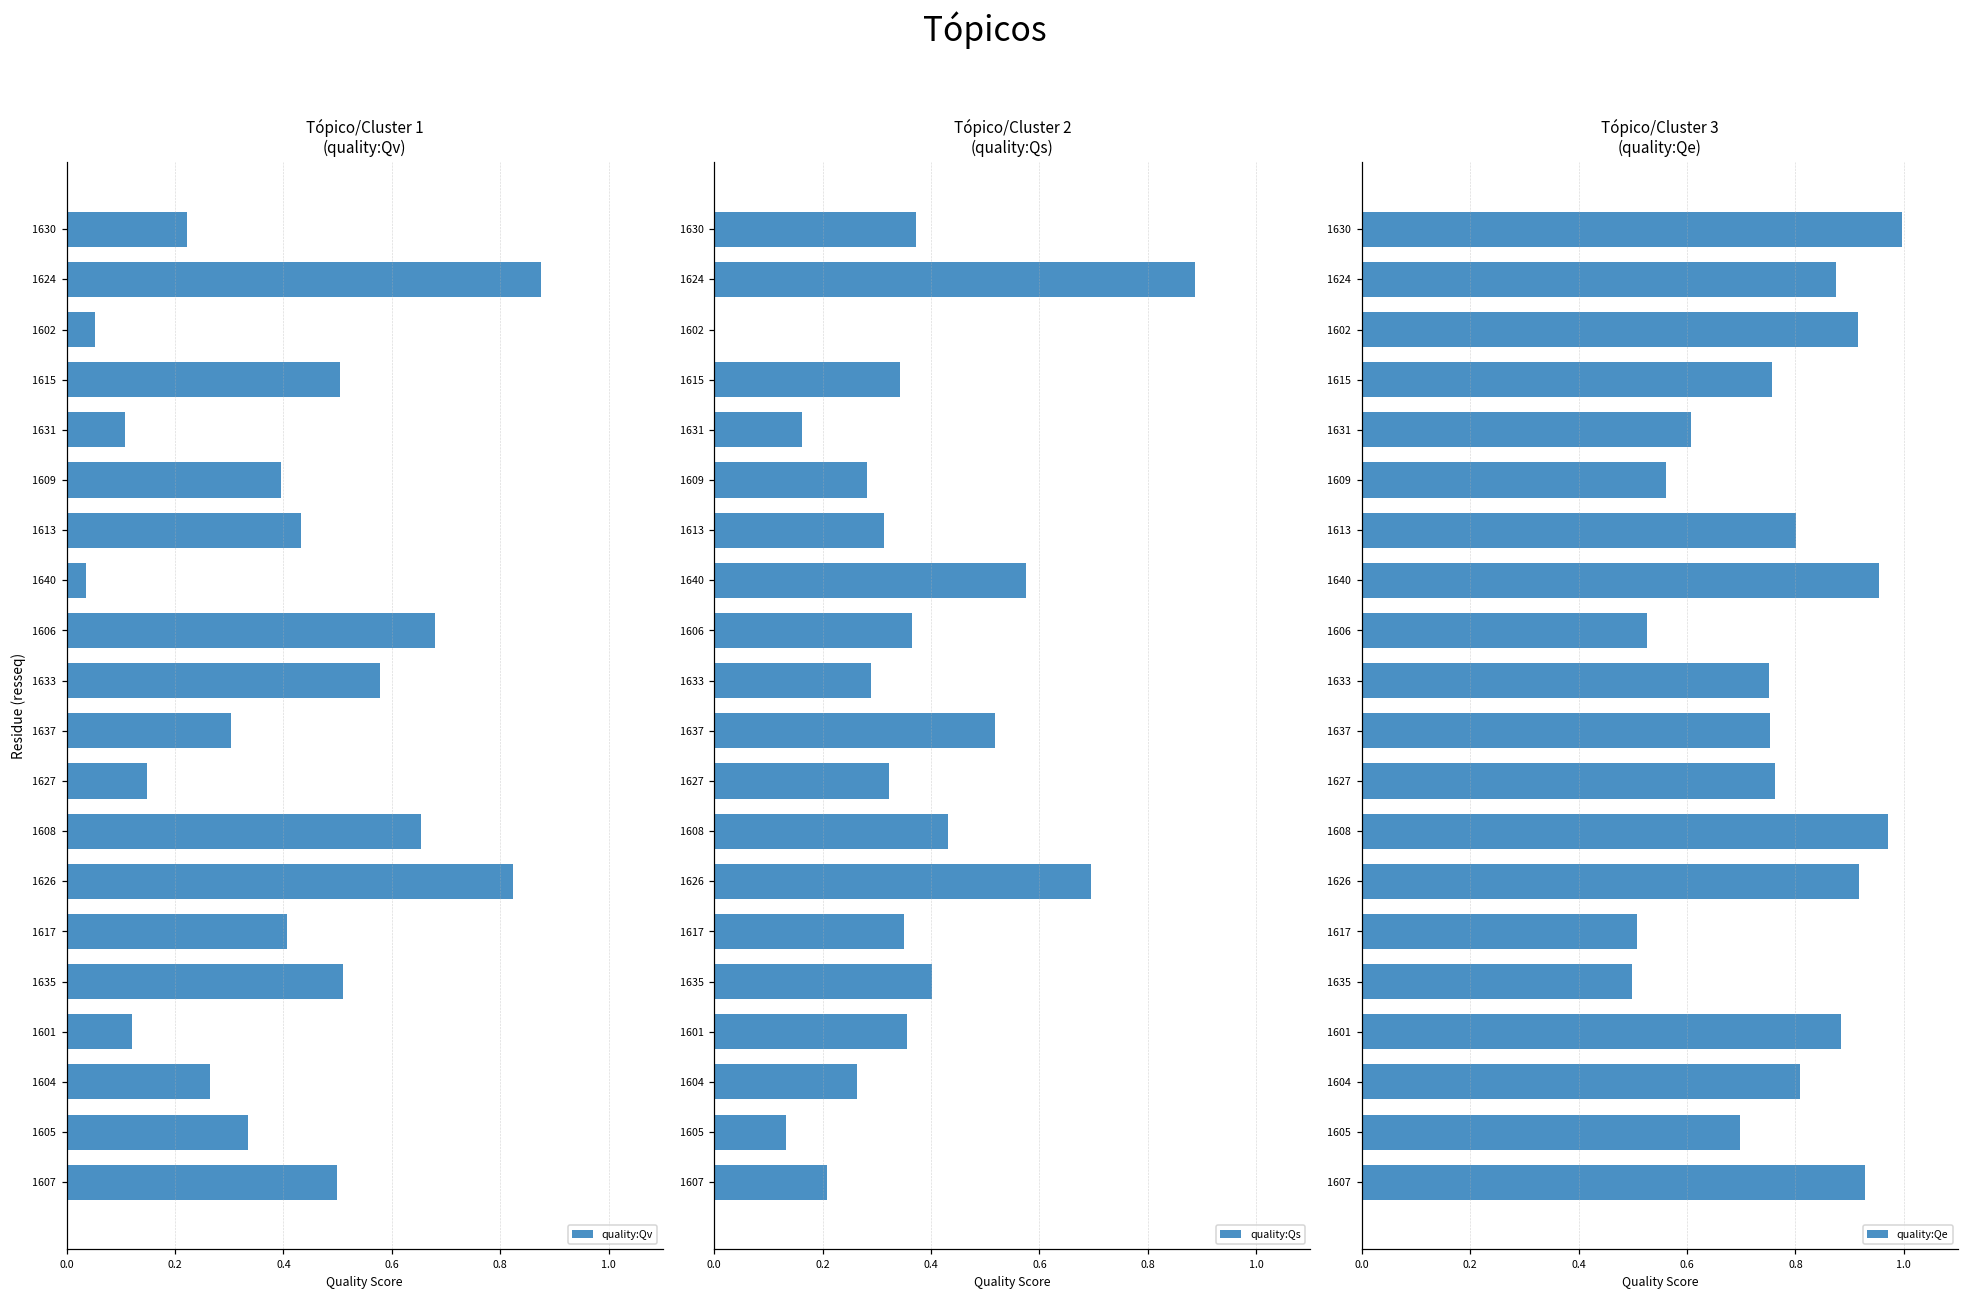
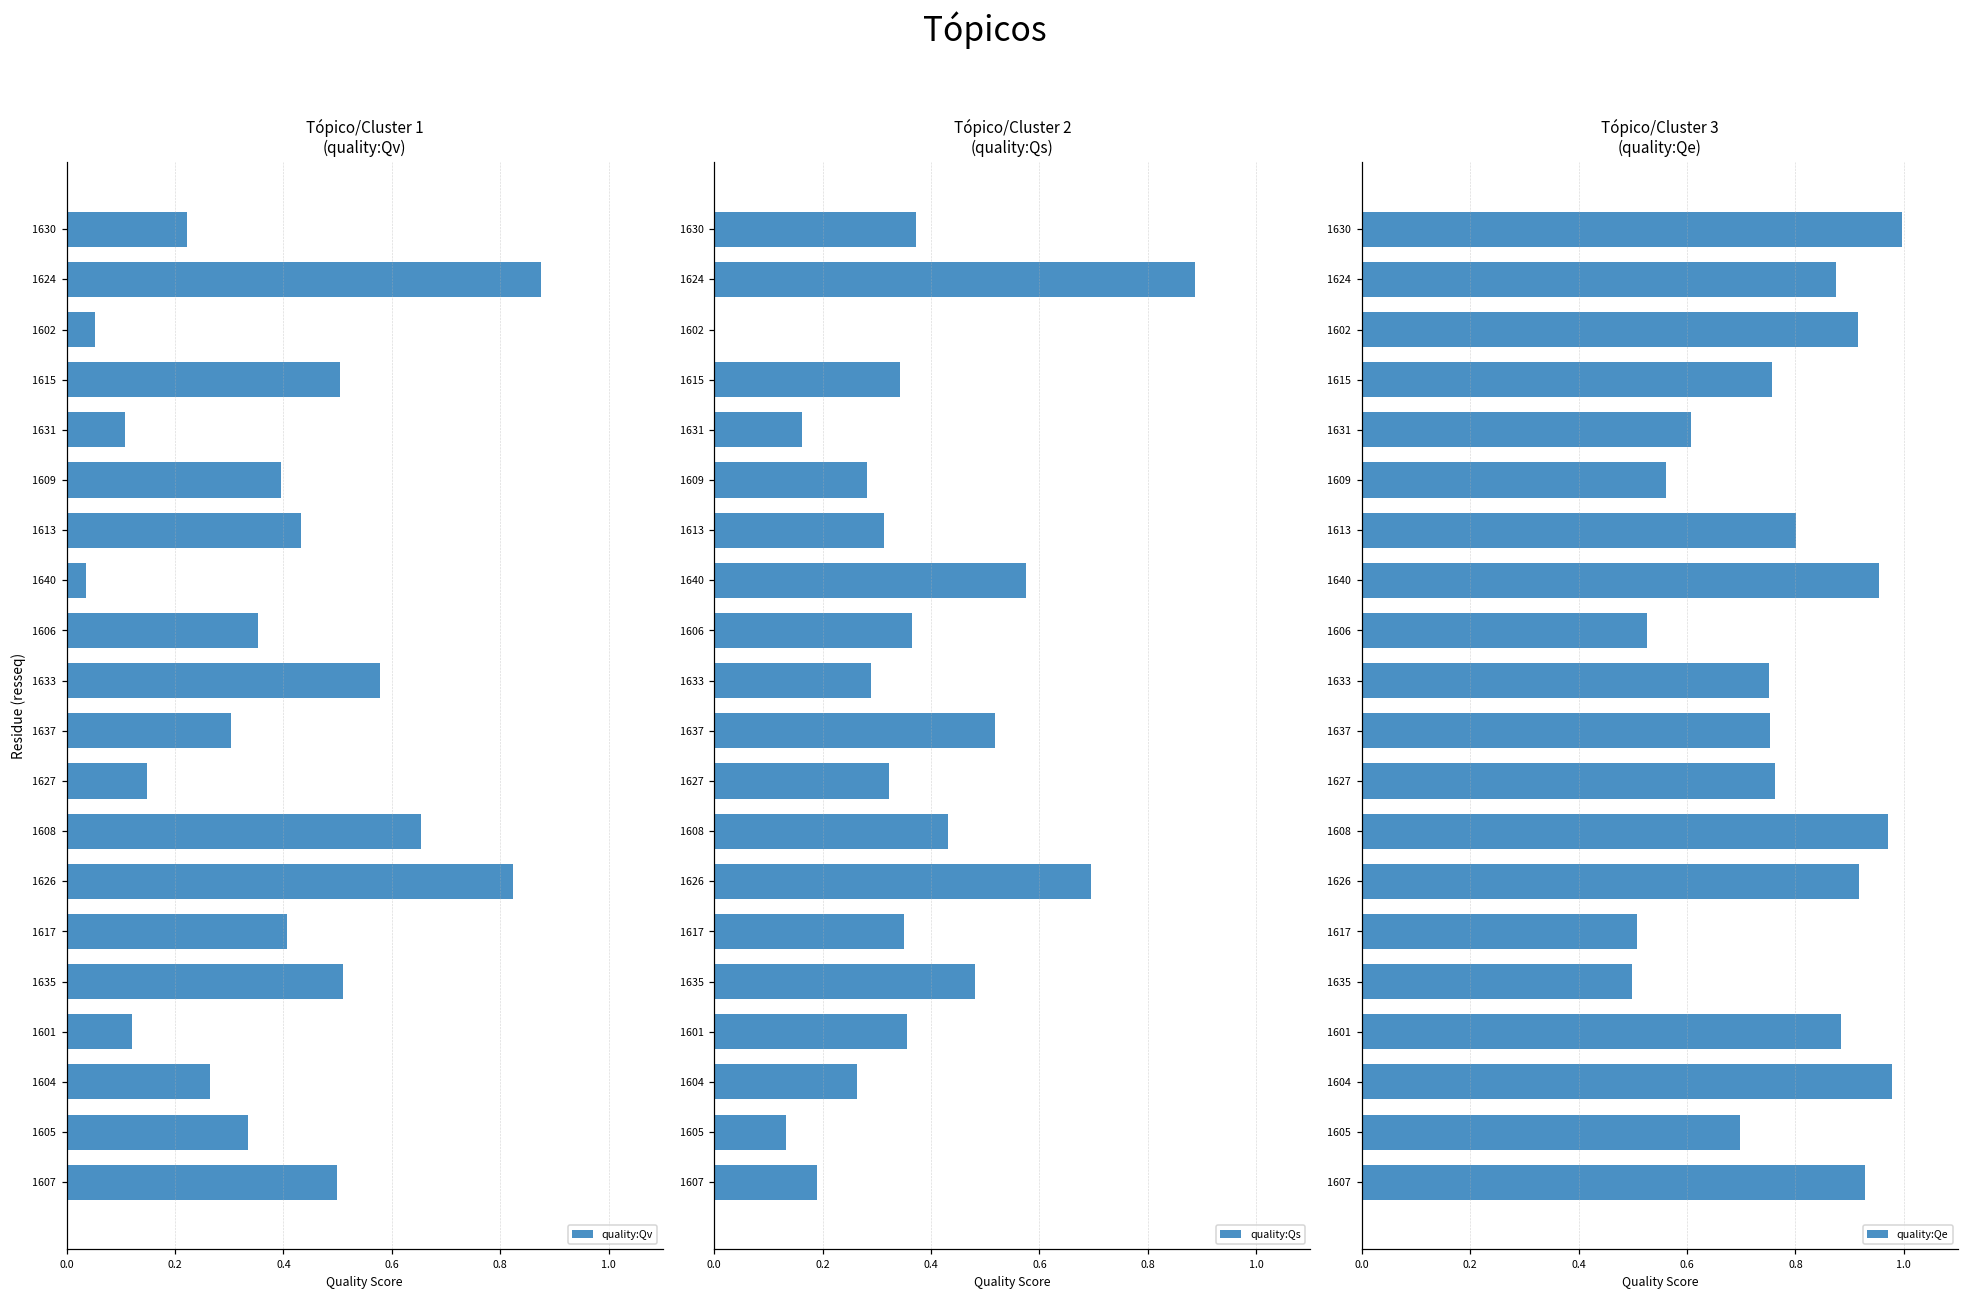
Tópico/Cluster 1 (quality:Qv), 1606: 0.68 -> 0.35
Tópico/Cluster 2 (quality:Qs), 1635: 0.40 -> 0.48
Tópico/Cluster 2 (quality:Qs), 1607: 0.21 -> 0.19
Tópico/Cluster 3 (quality:Qe), 1604: 0.81 -> 0.98
